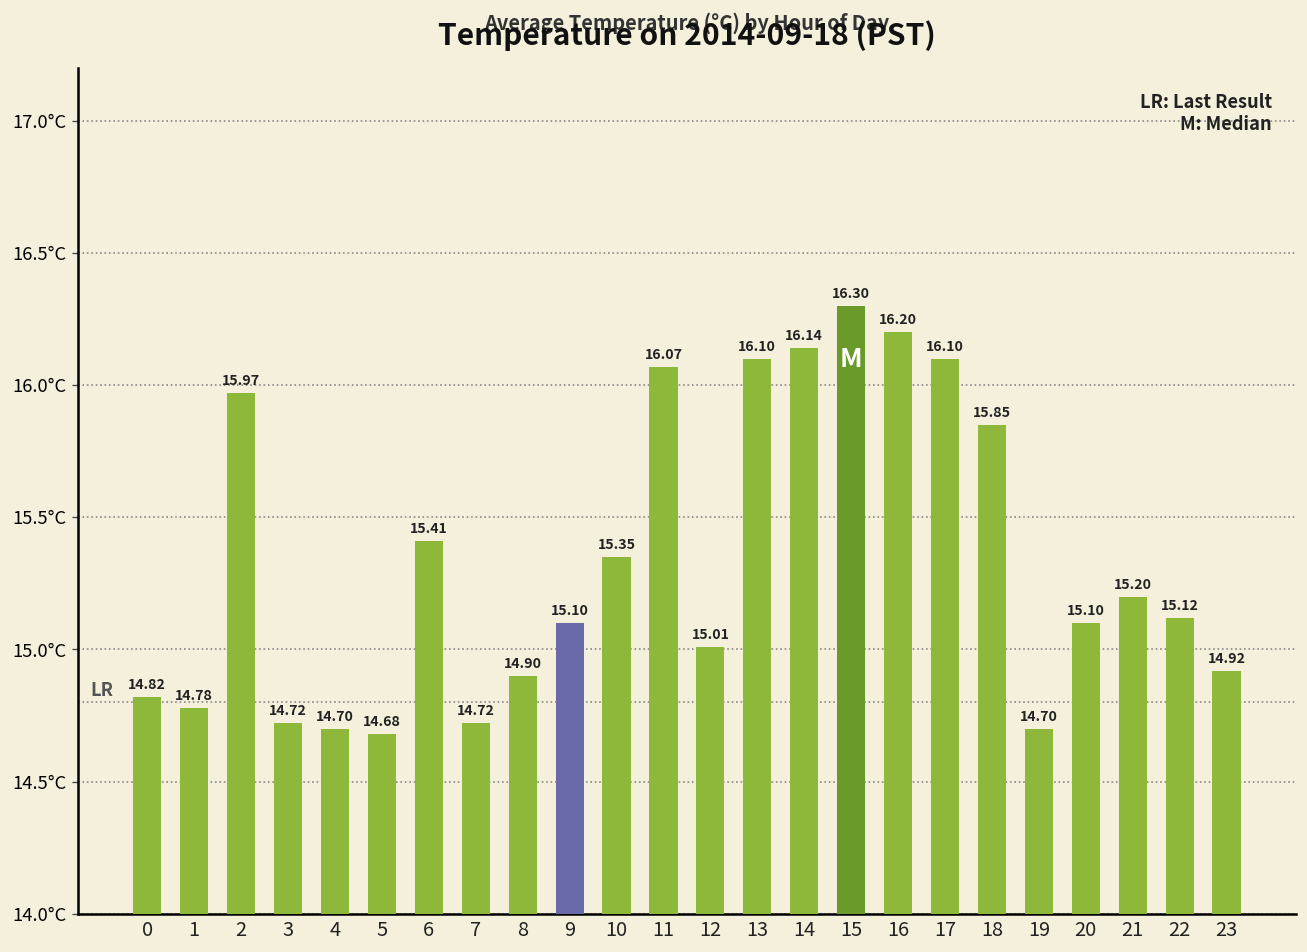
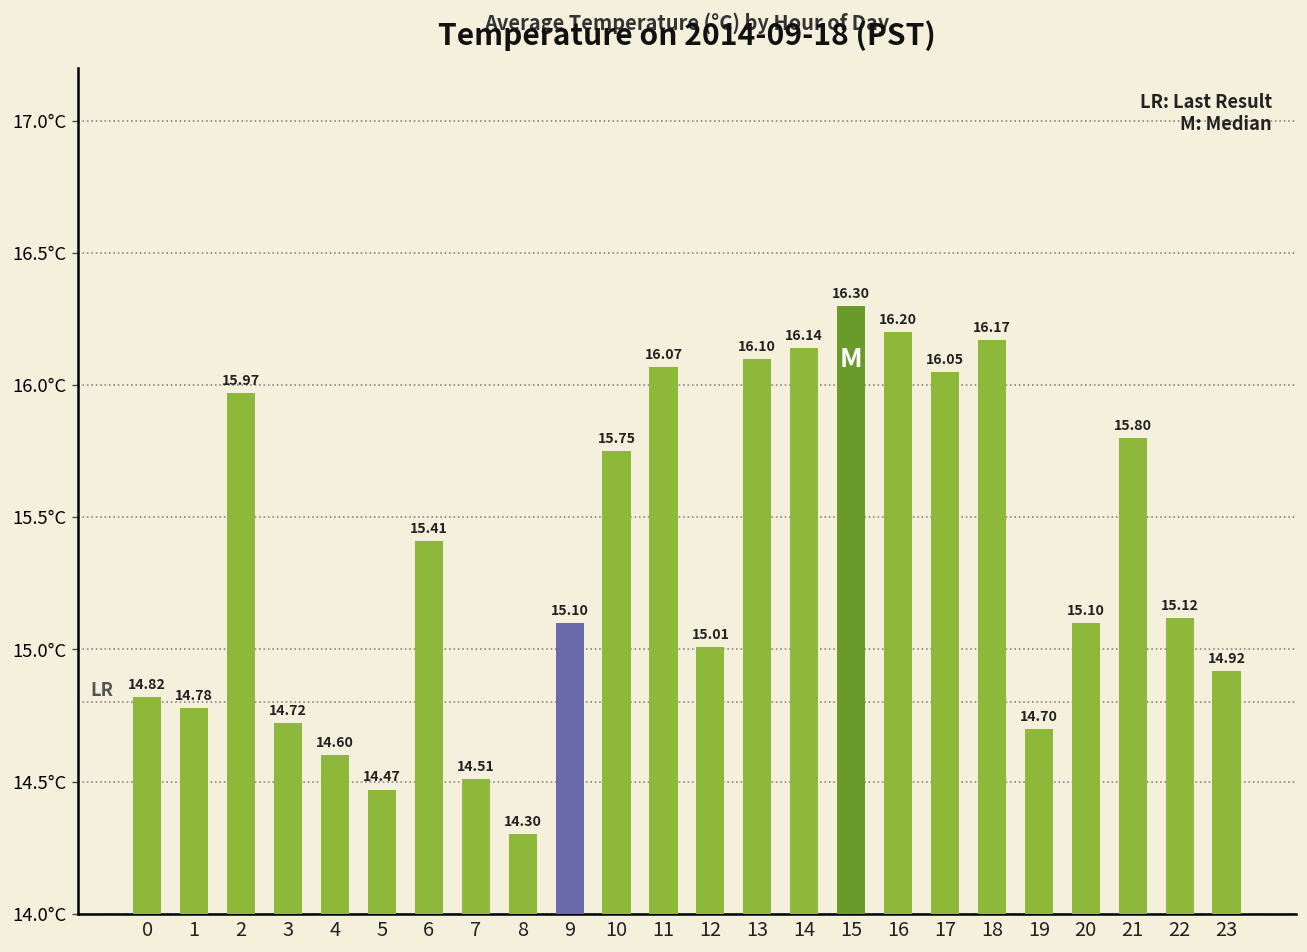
4: 14.70 -> 14.60
5: 14.68 -> 14.47
7: 14.72 -> 14.51
8: 14.90 -> 14.30
10: 15.35 -> 15.75
17: 16.10 -> 16.05
18: 15.85 -> 16.17
21: 15.20 -> 15.80
